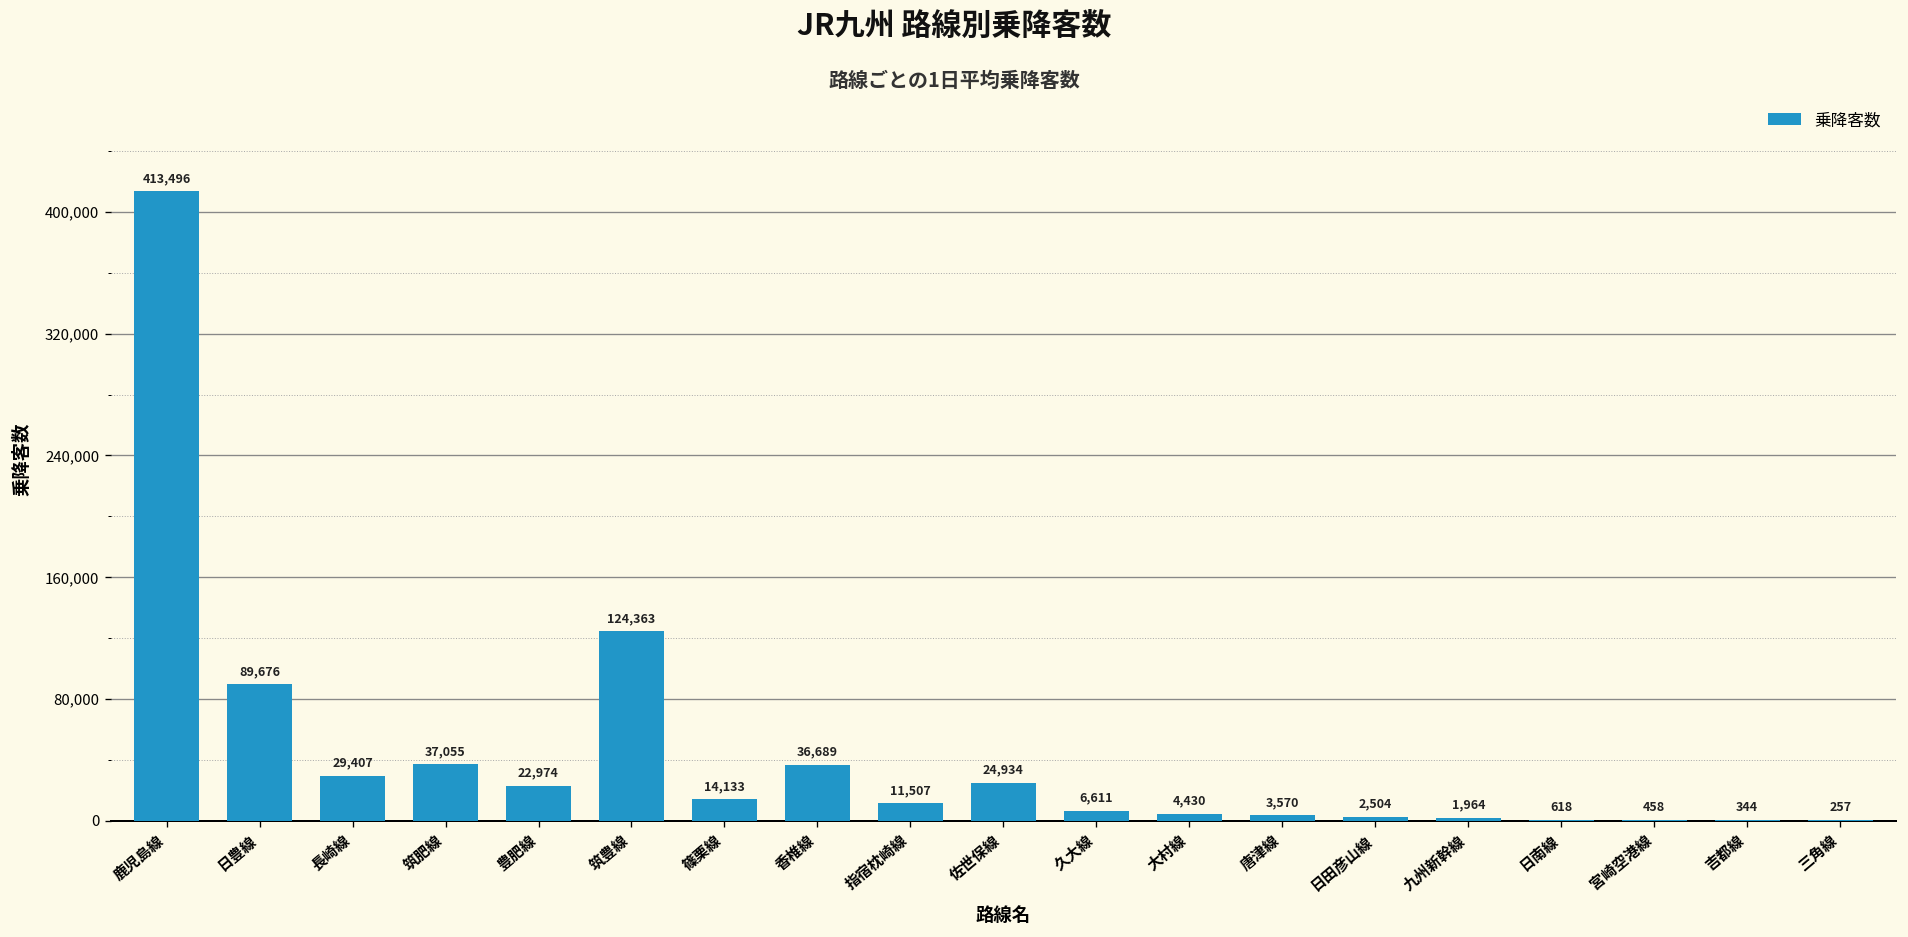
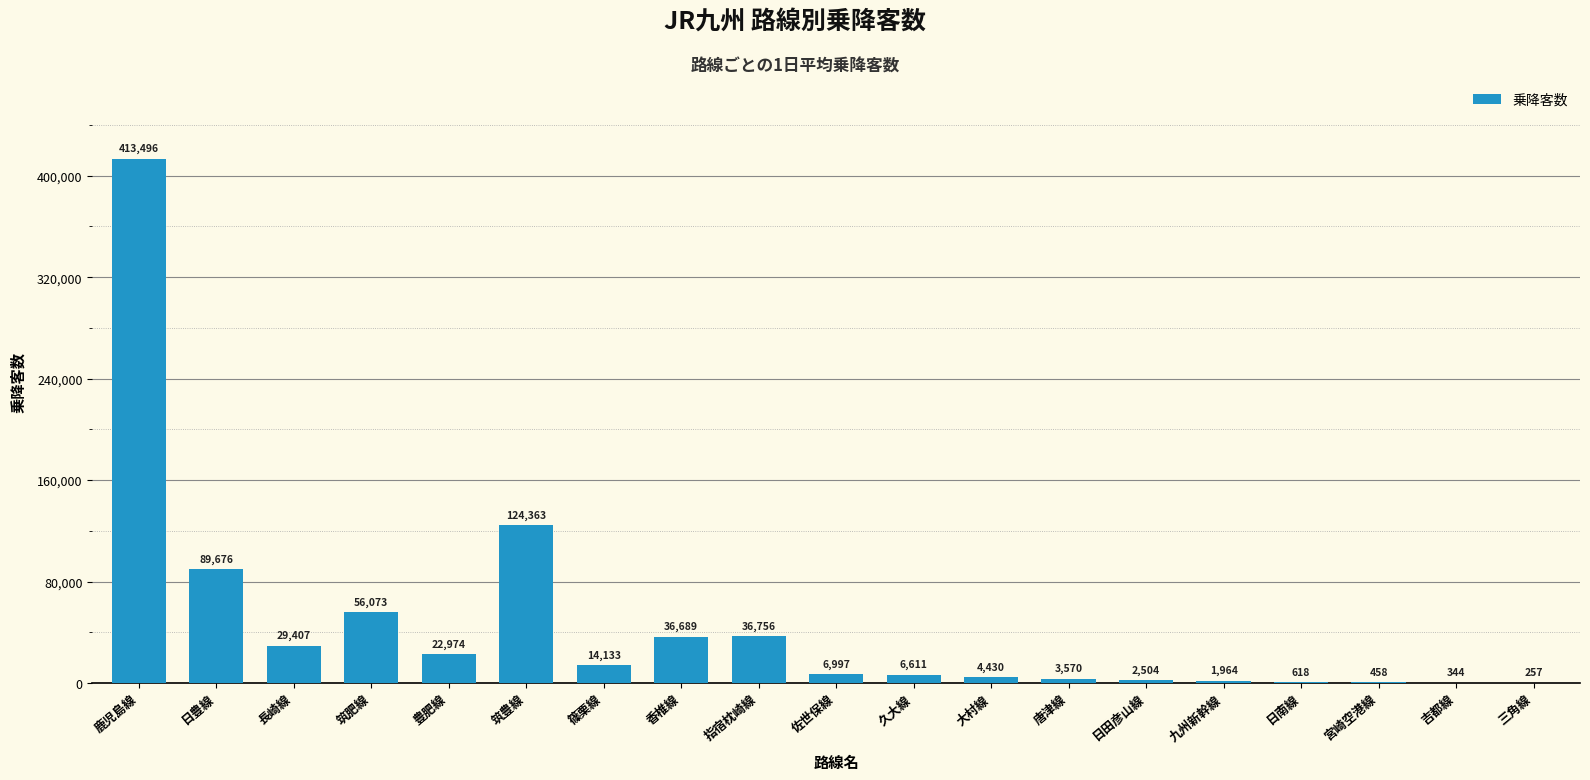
筑肥線: 37,055 -> 56,073
指宿枕崎線: 11,507 -> 36,756
佐世保線: 24,934 -> 6,997
